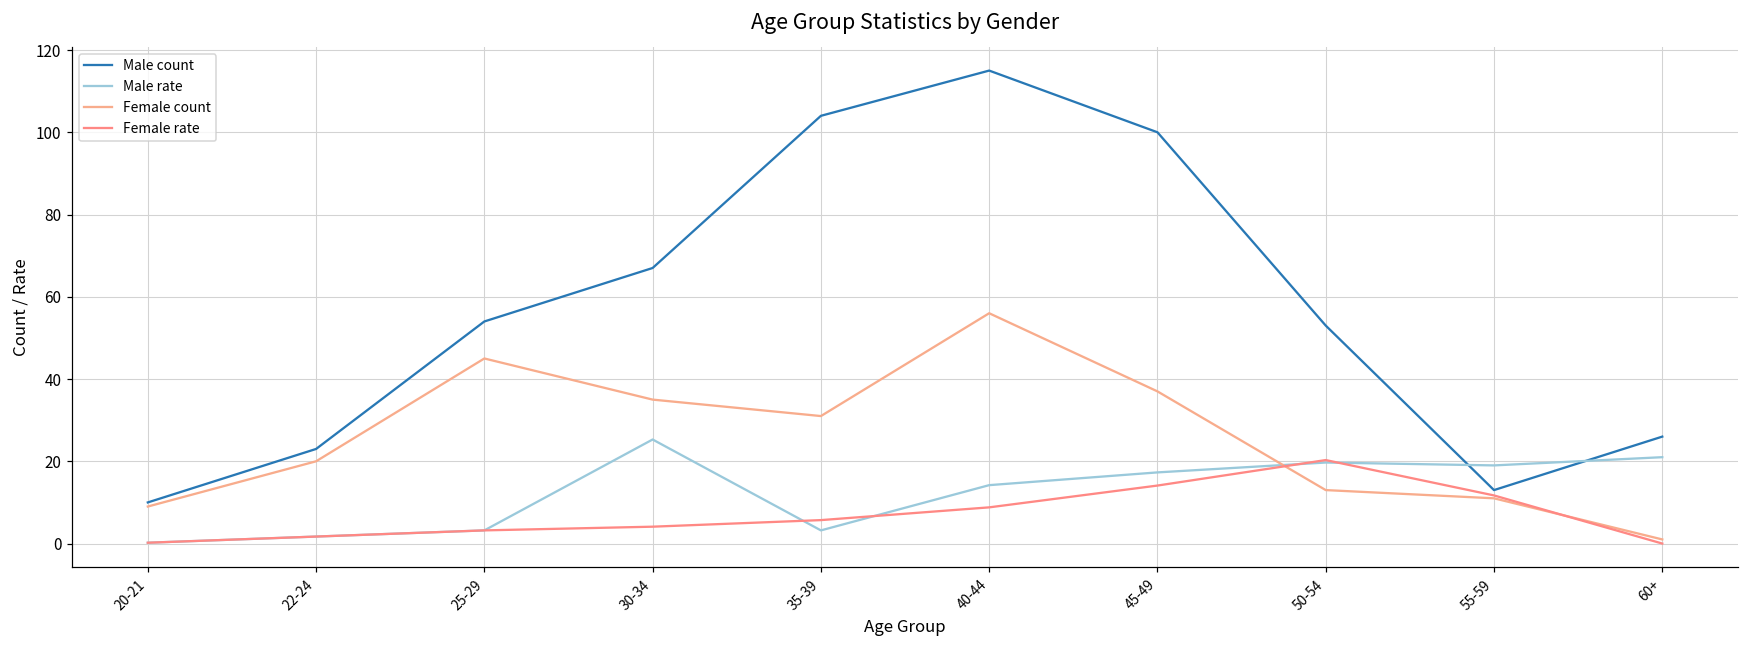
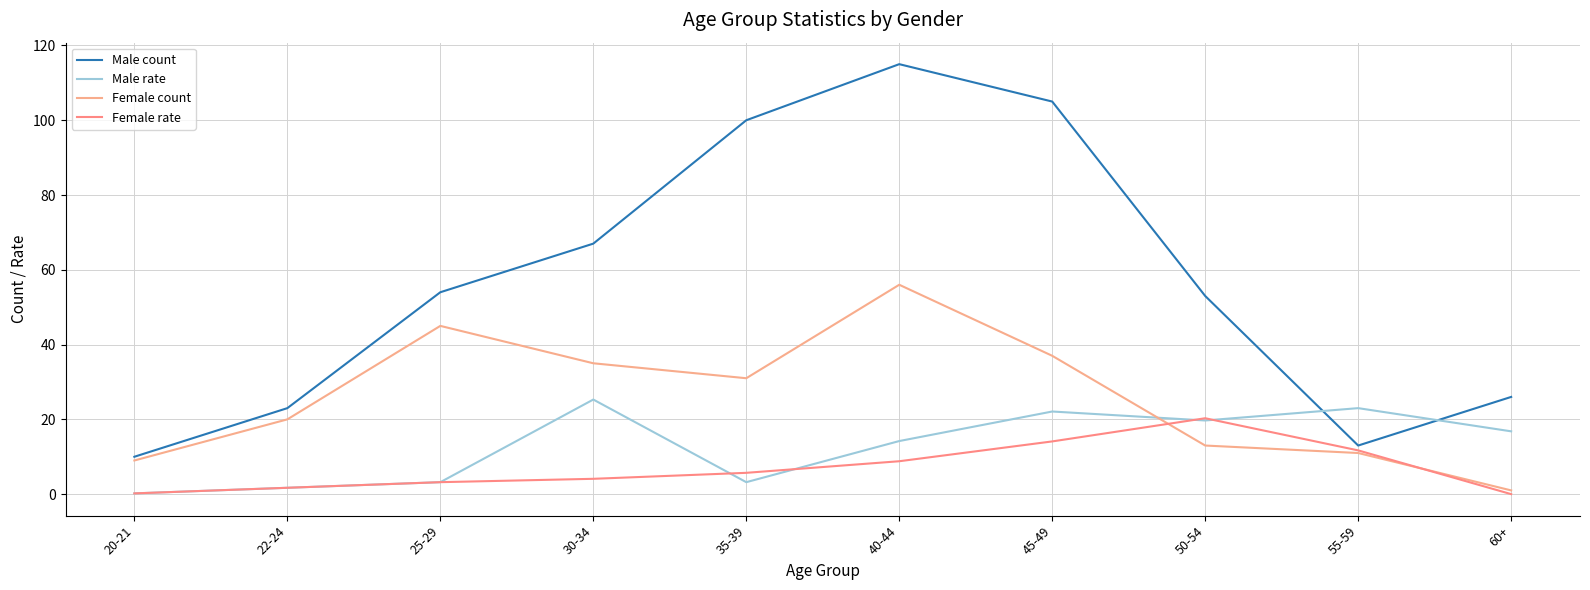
Male count, 35-39: 104 -> 100
Male count, 45-49: 100 -> 105
Male rate, 45-49: 17 -> 22
Male rate, 55-59: 19 -> 23
Male rate, 60+: 21 -> 17
